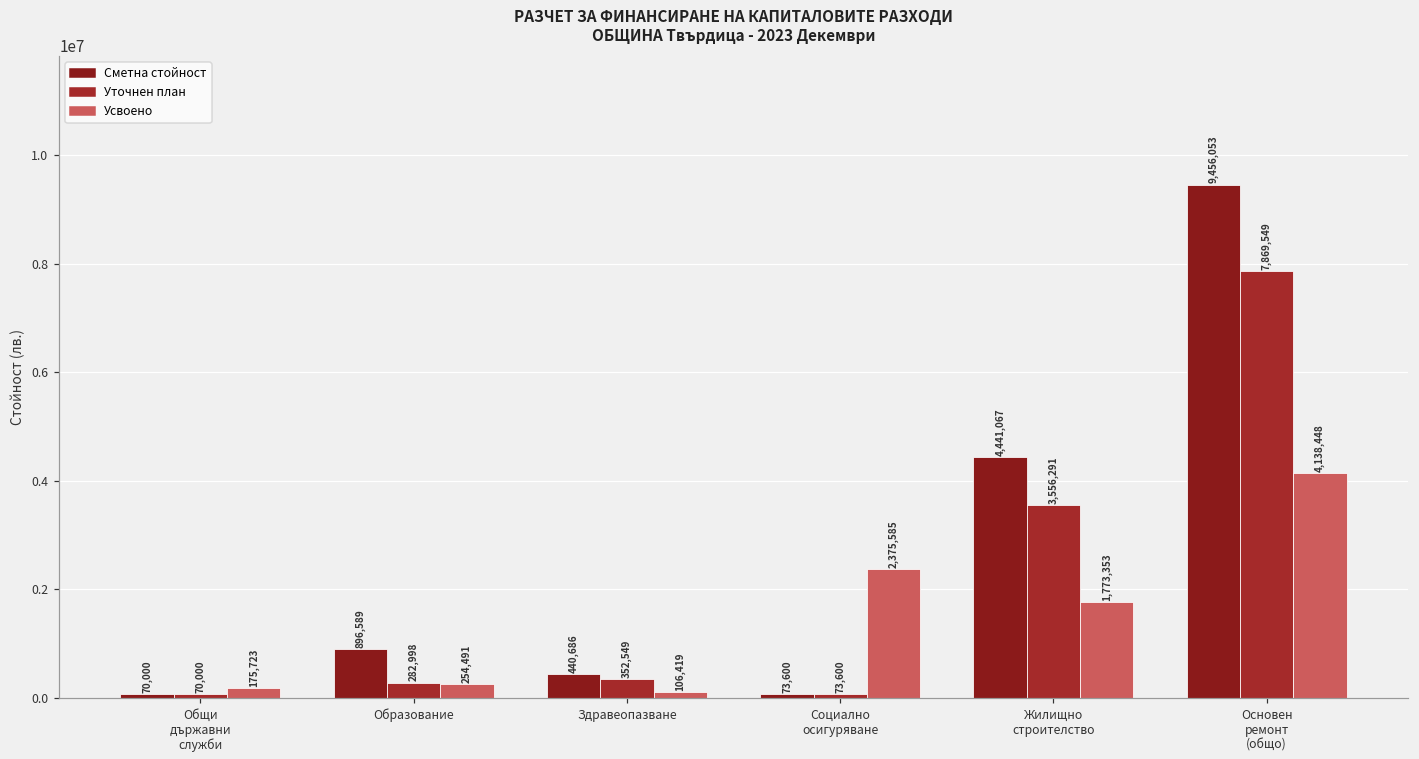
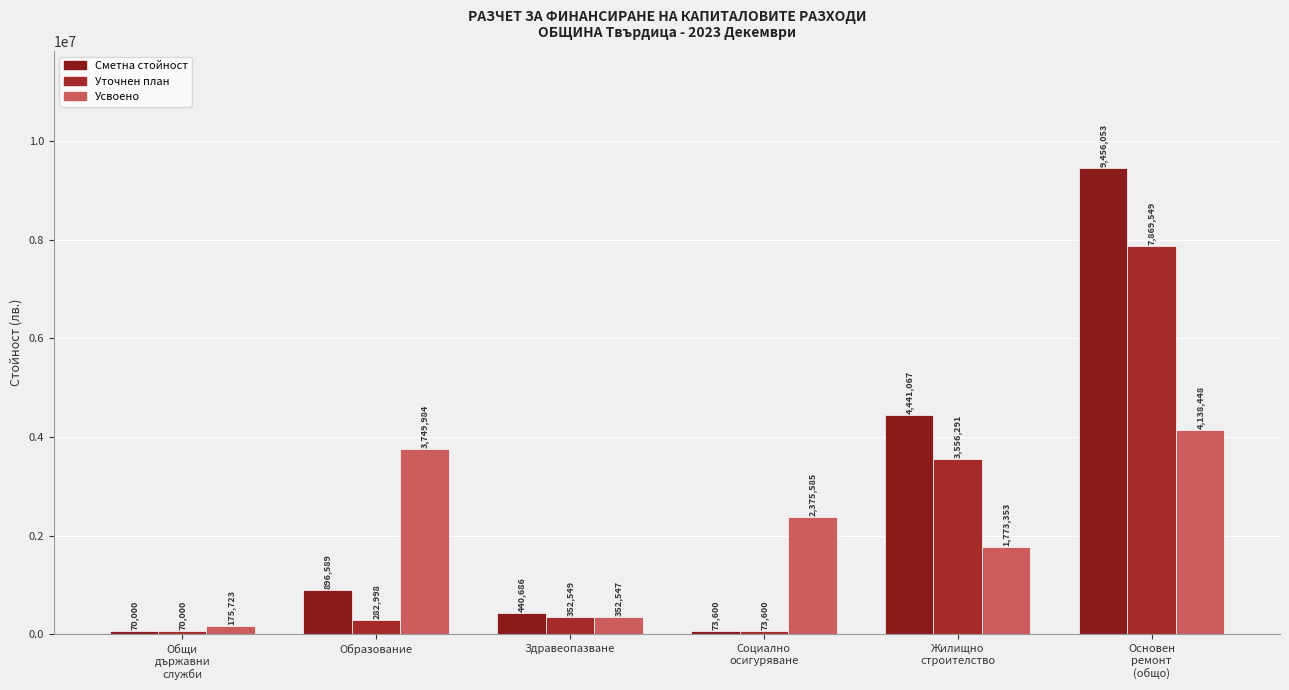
Усвоено, Образование: 254,491 -> 3,749,984
Усвоено, Здравеопазване: 106,419 -> 352,547
